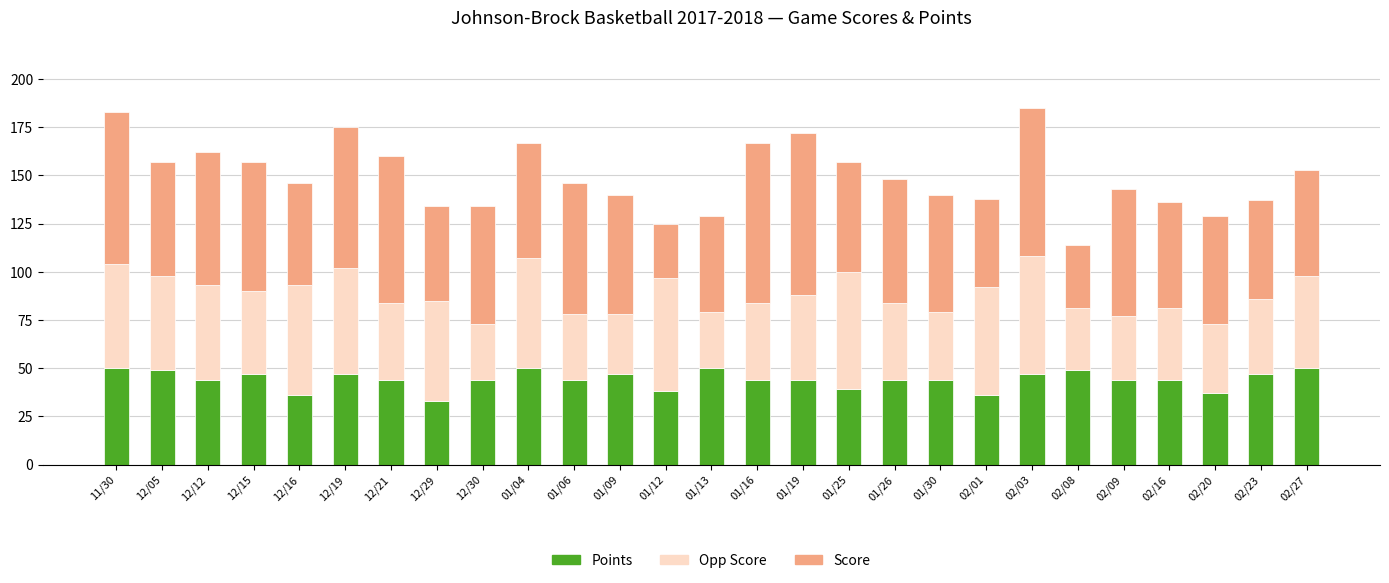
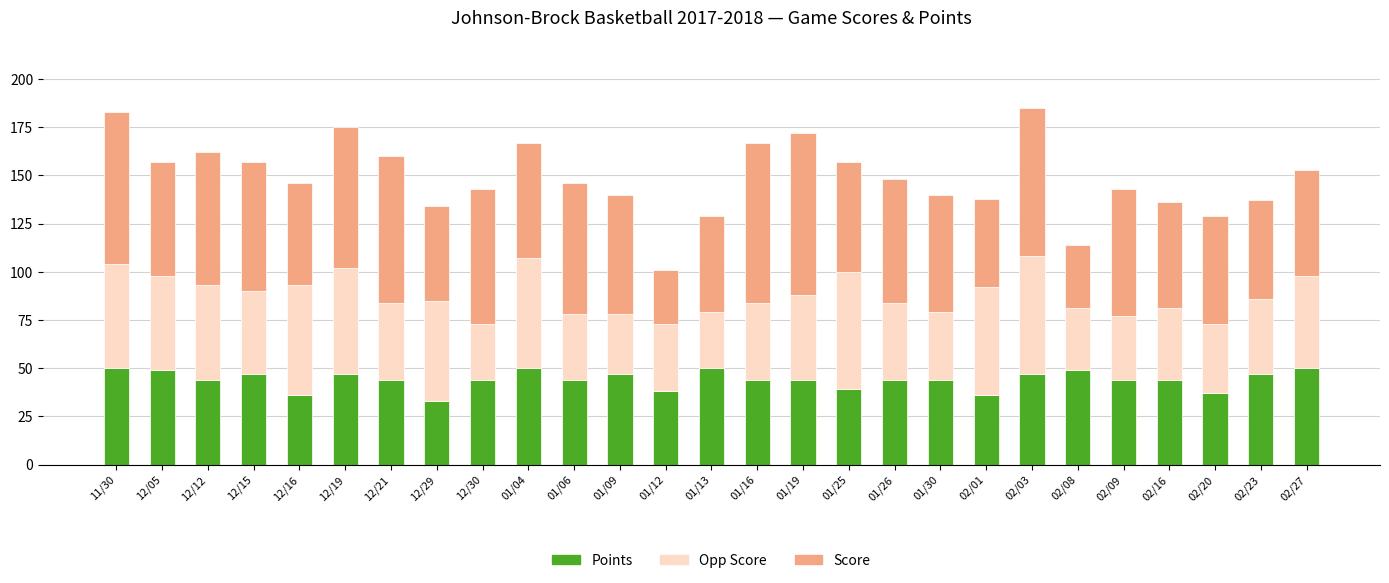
Score, 12/30: 61 -> 70
Opp Score, 01/12: 59 -> 35
